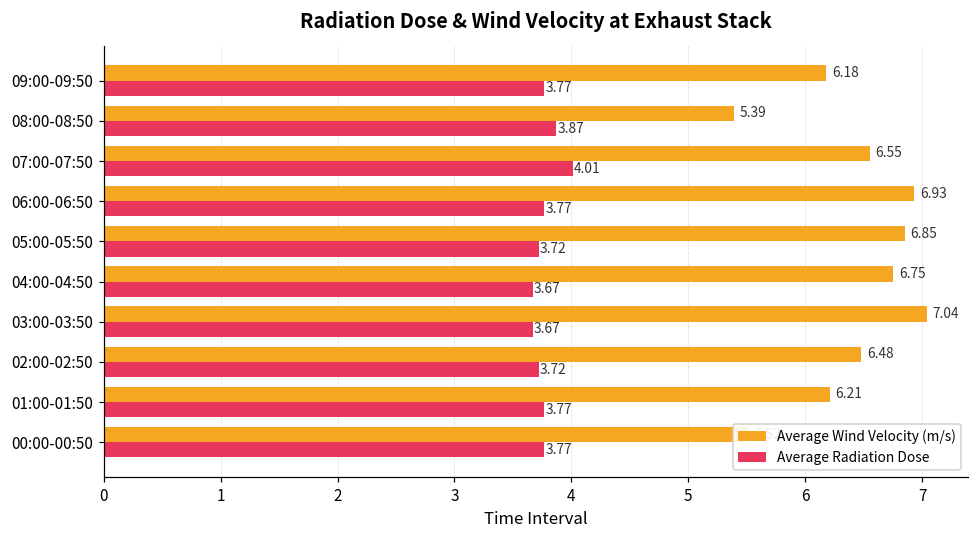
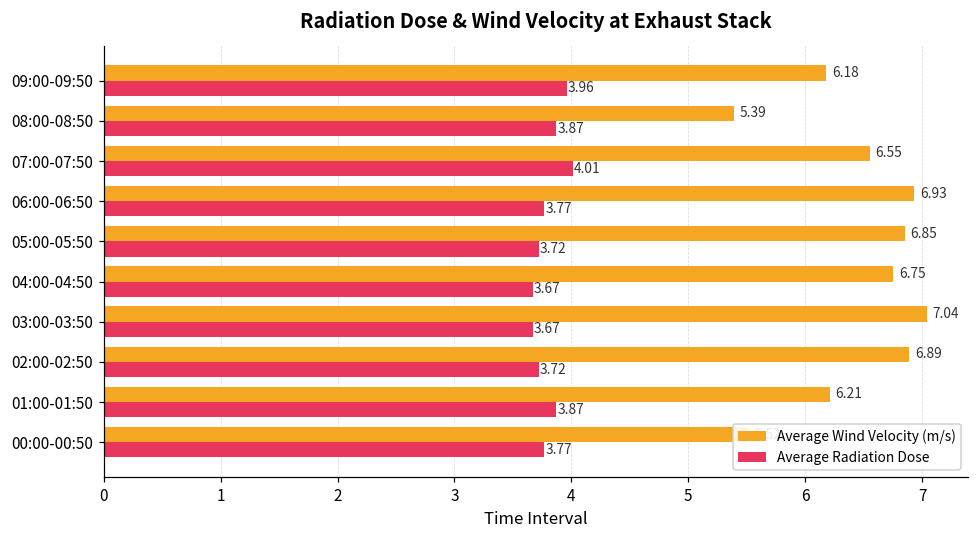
Average Radiation Dose, 09:00-09:50: 3.77 -> 3.96
Average Wind Velocity (m/s), 02:00-02:50: 6.48 -> 6.89
Average Radiation Dose, 01:00-01:50: 3.77 -> 3.87
